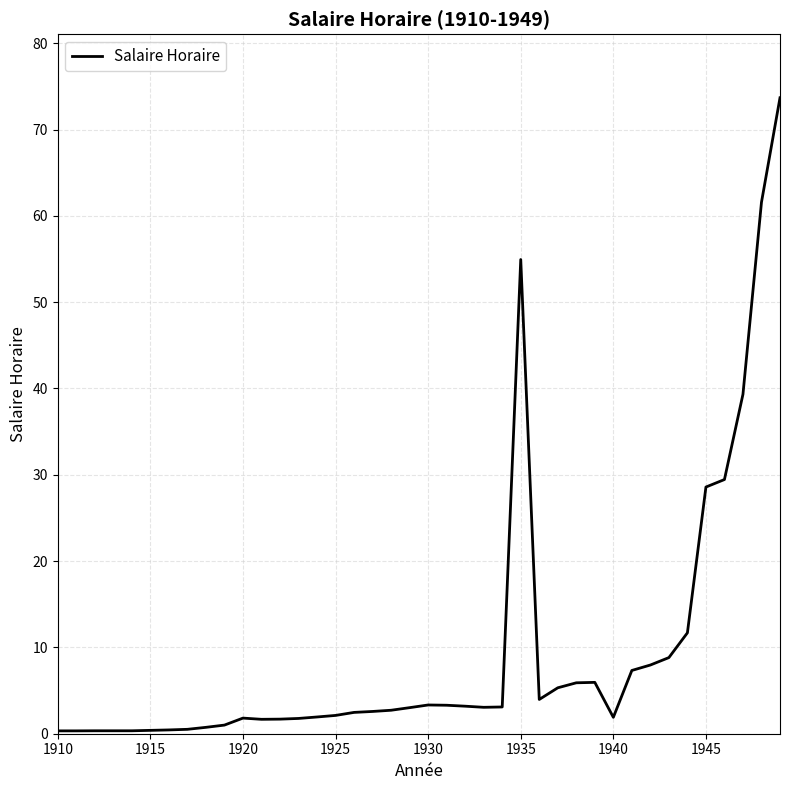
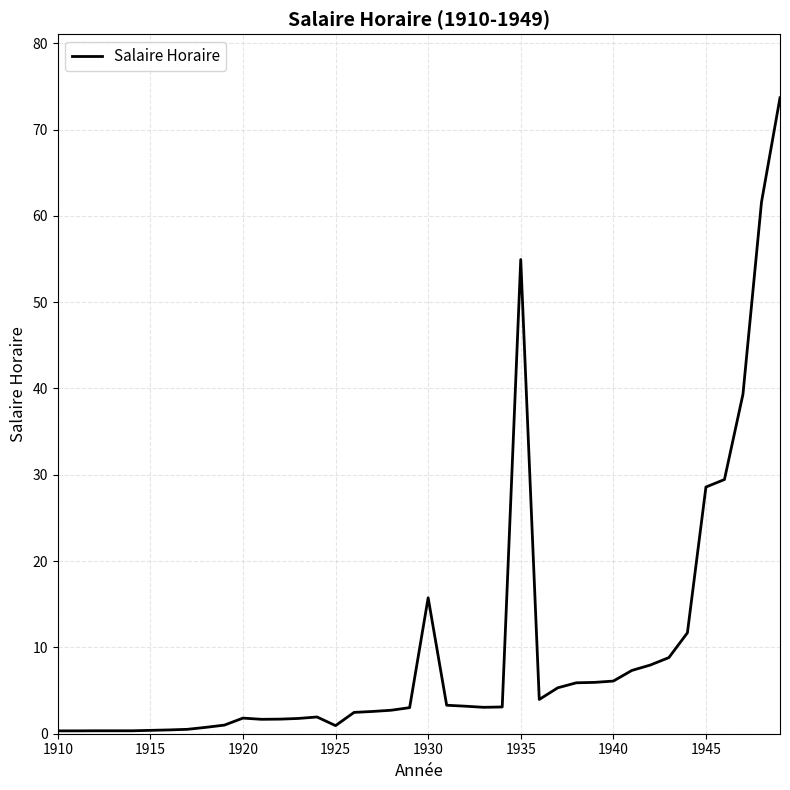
1925: 2 -> 1
1930: 3 -> 16
1940: 2 -> 6
